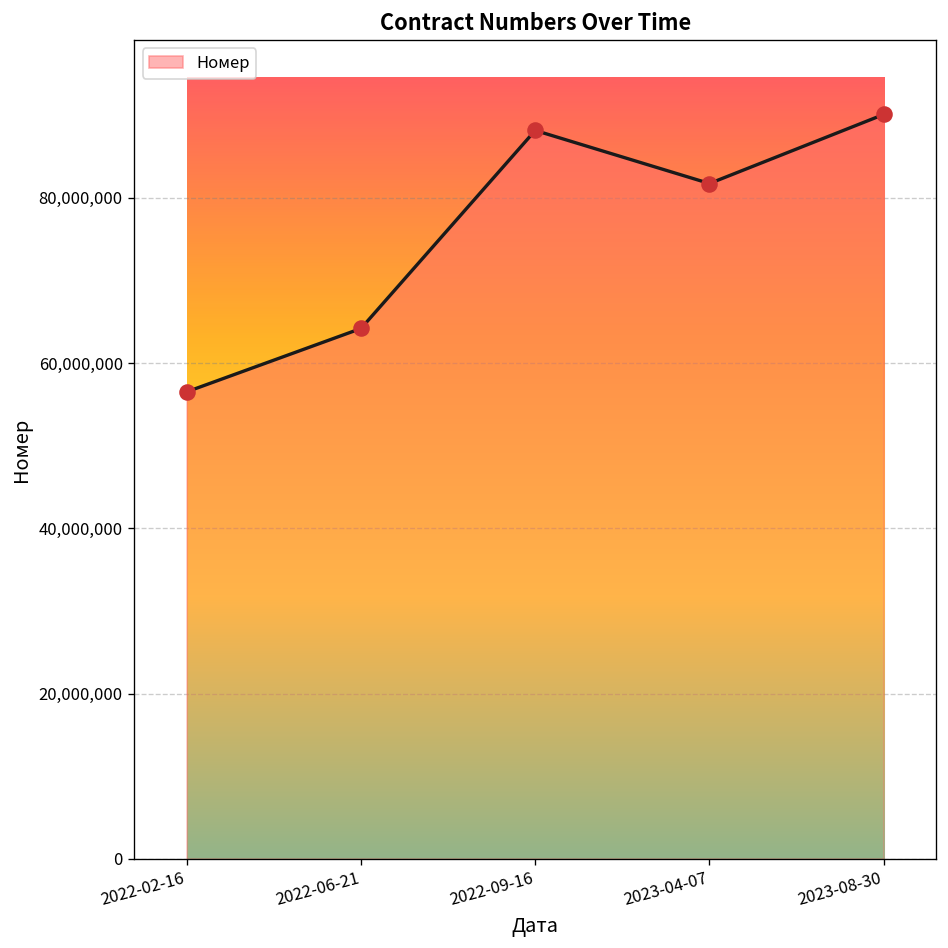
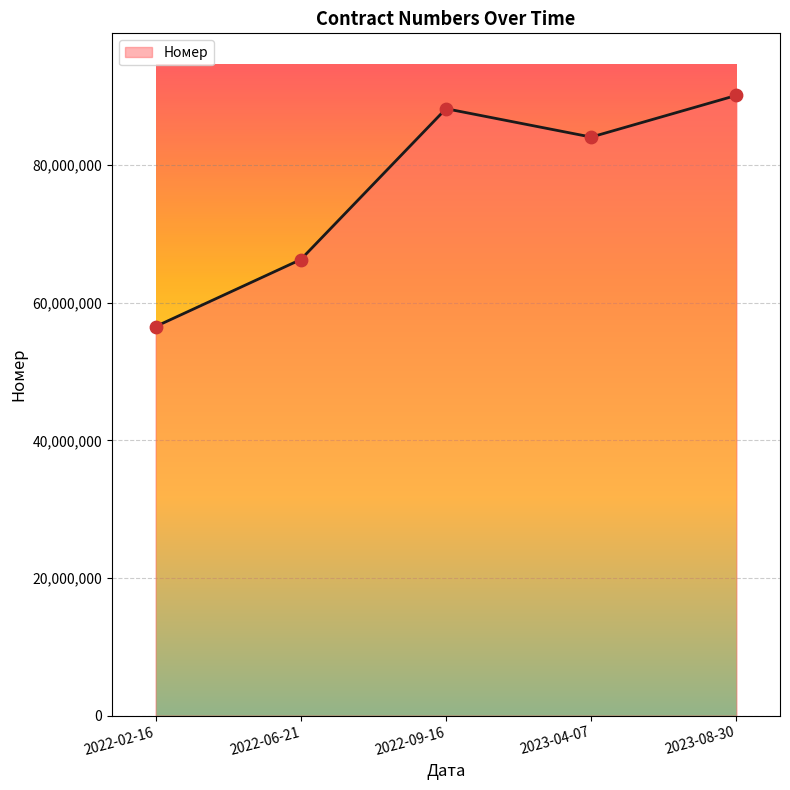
2022-06-21: 64,000,000 -> 66,000,000
2023-04-07: 82,000,000 -> 84,000,000
